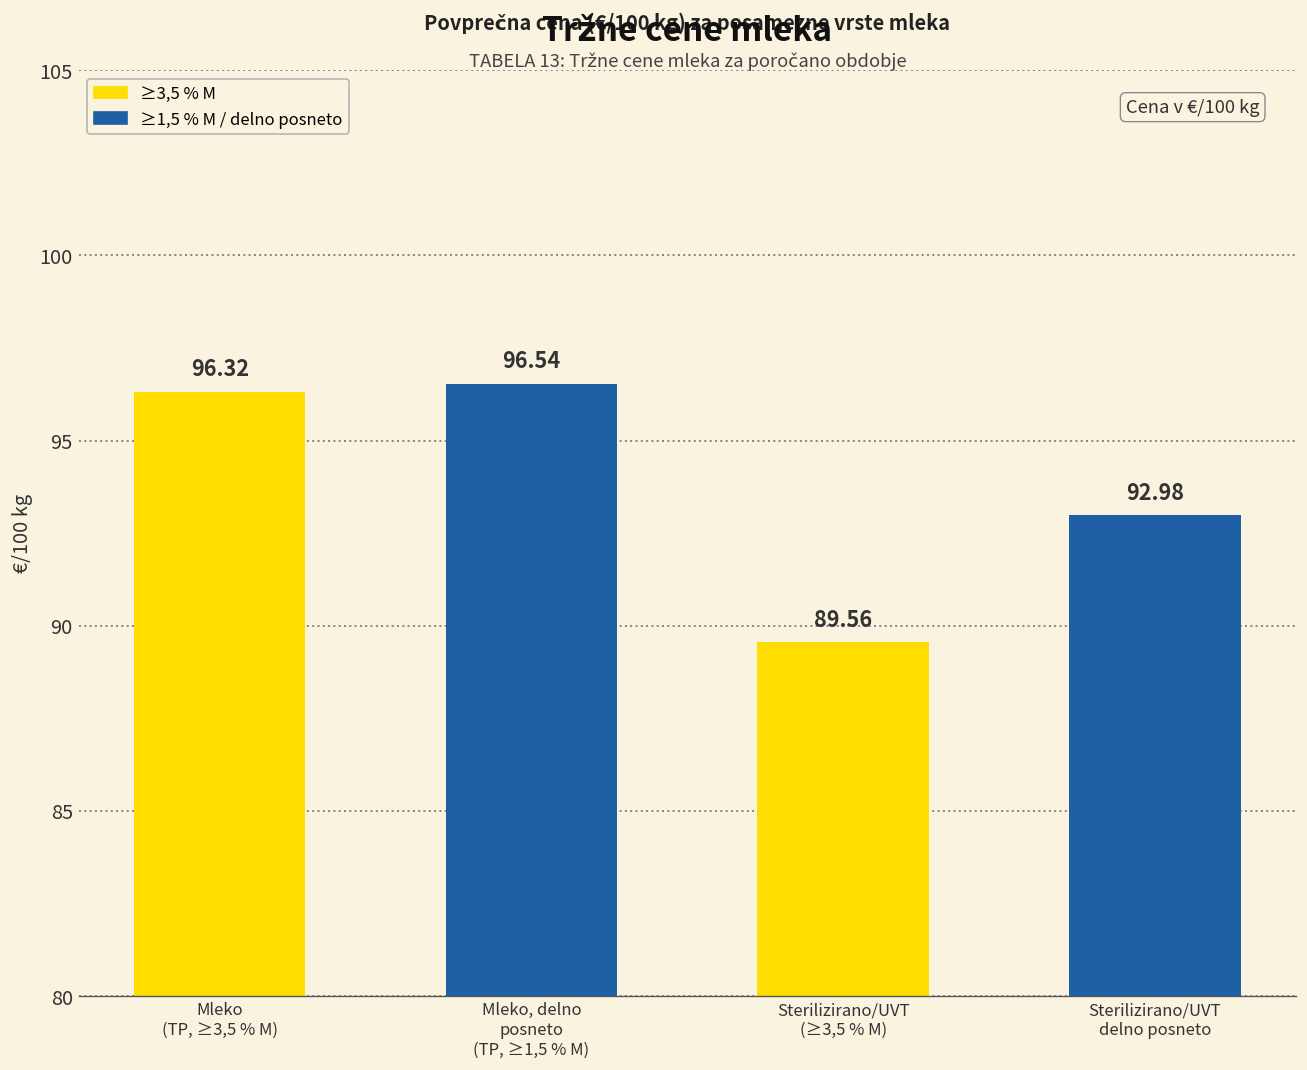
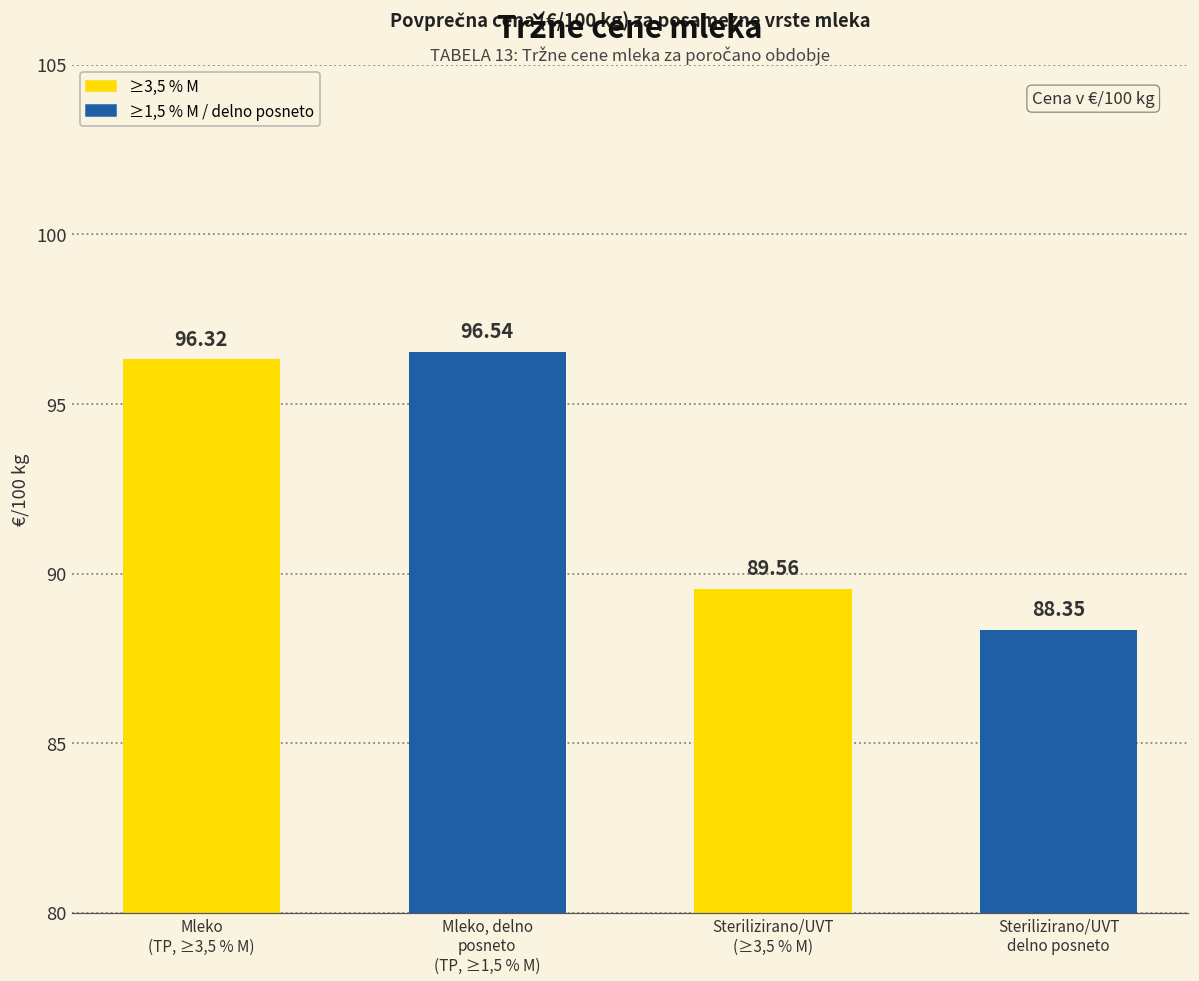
Sterilizirano/UVT delno posneto: 92.98 -> 88.35
